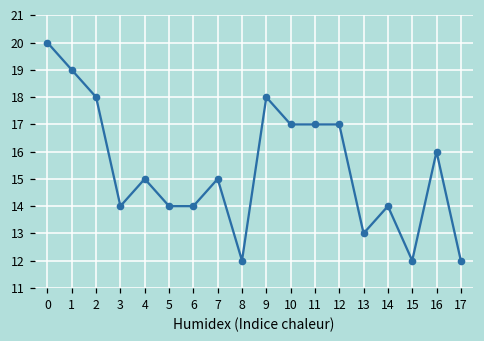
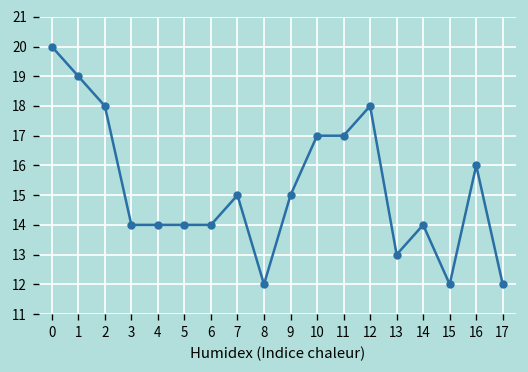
4: 15 -> 14
9: 18 -> 15
12: 17 -> 18
